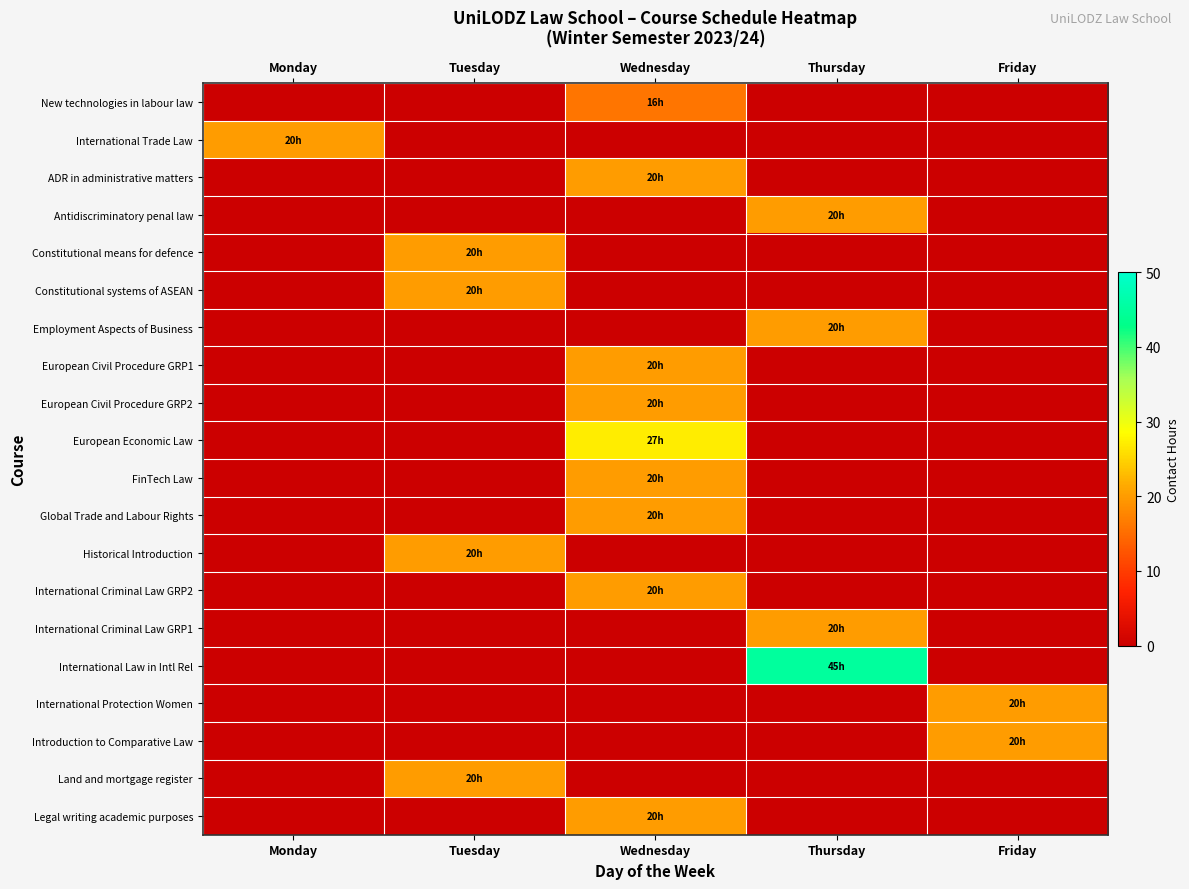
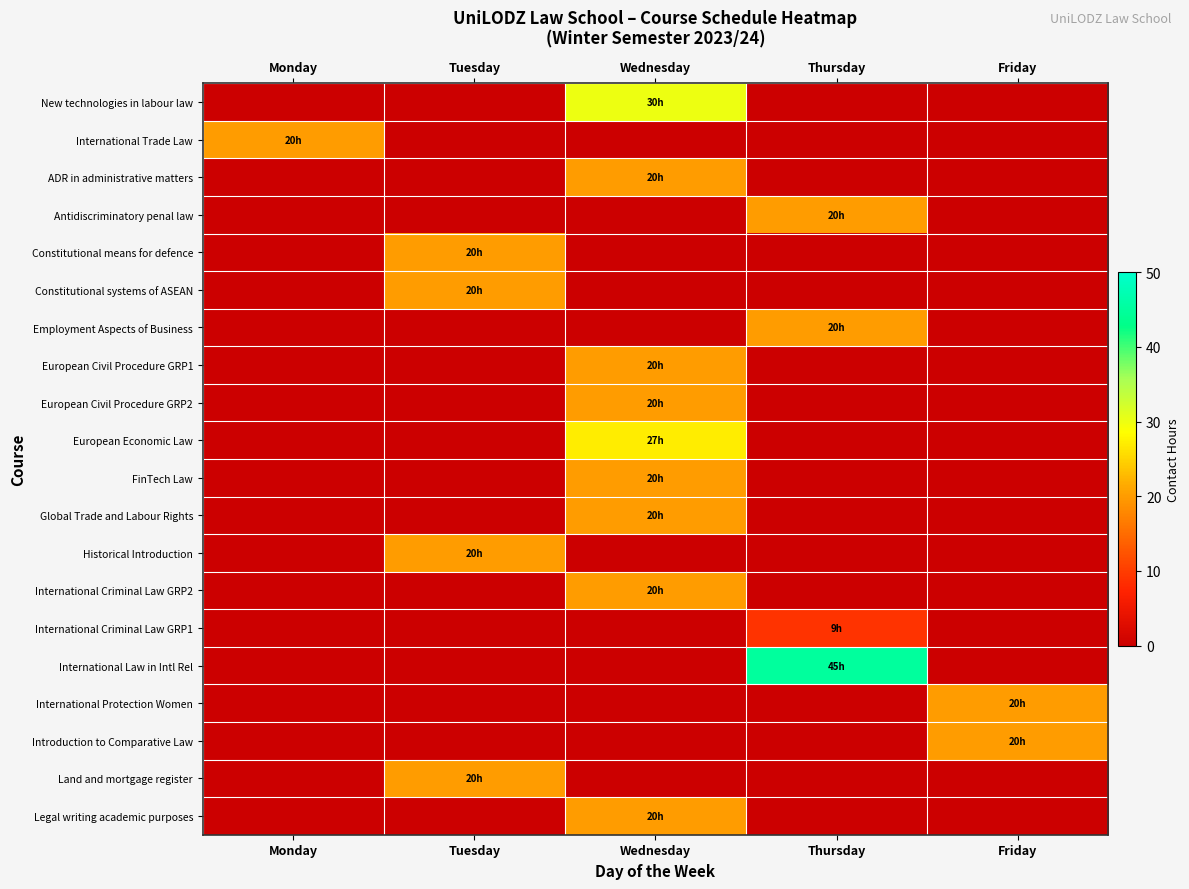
New technologies in labour law, Wednesday: 16h -> 30h
International Criminal Law GRP1, Thursday: 20h -> 9h
